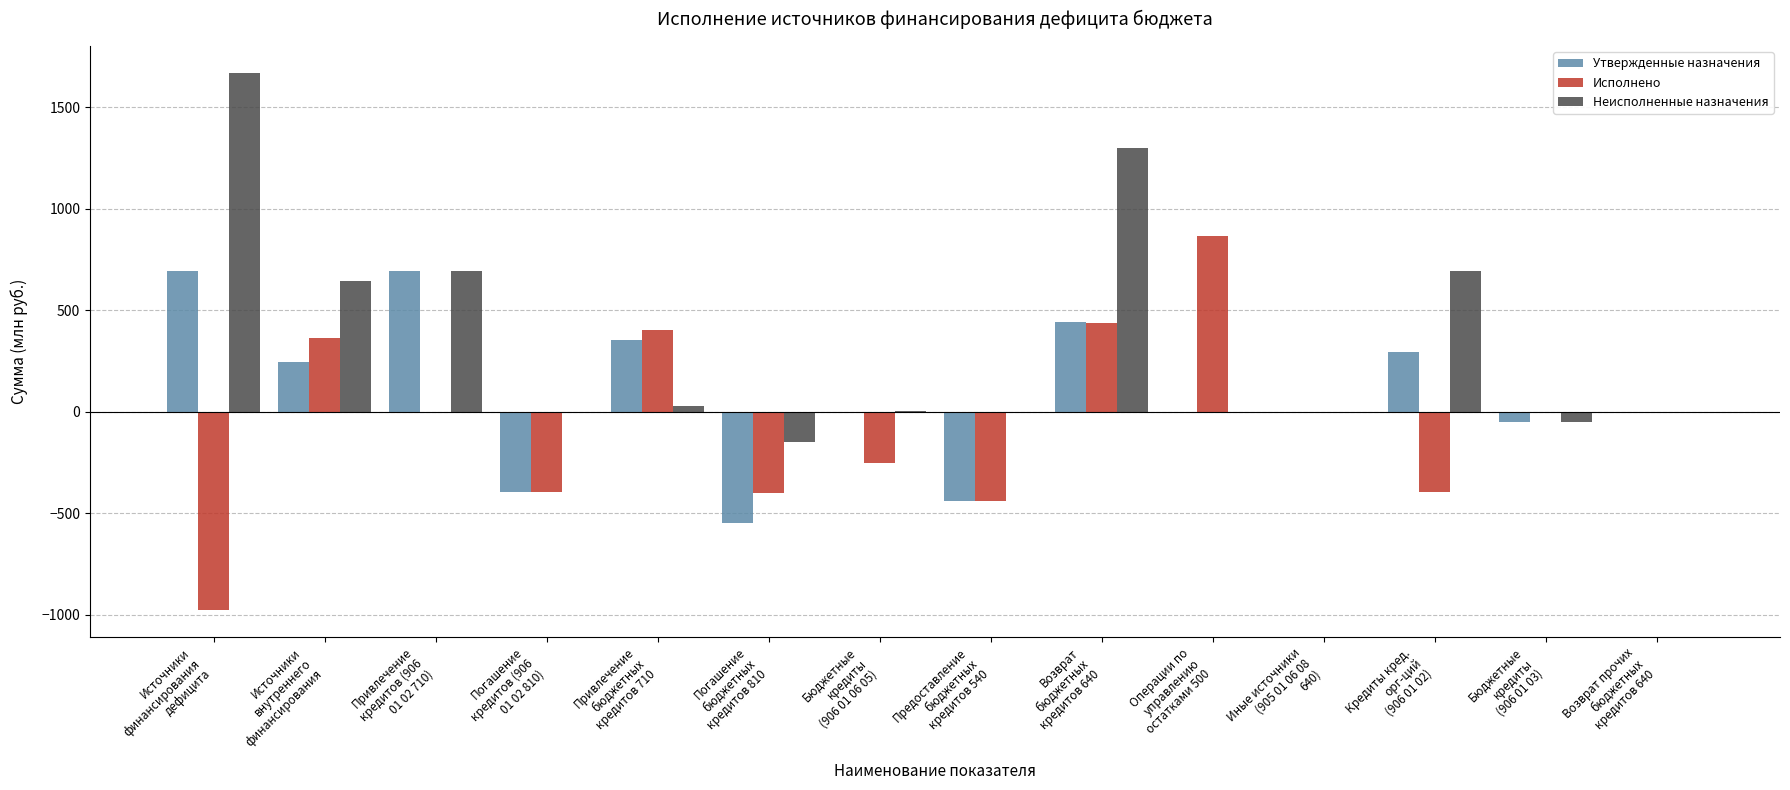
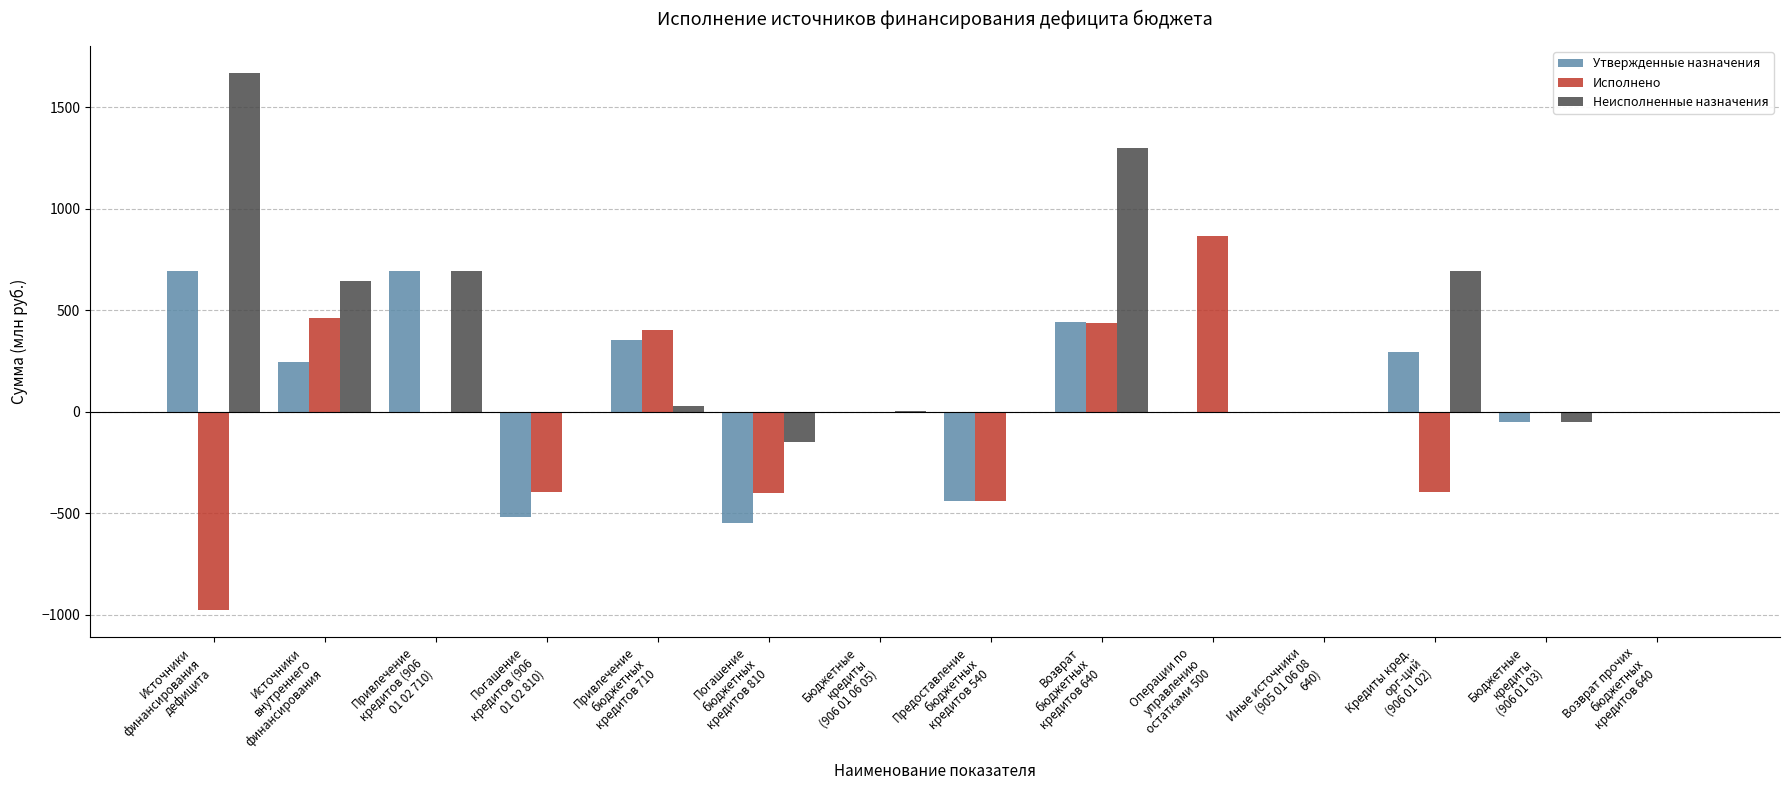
Исполнено, Источники внутреннего финансирования: 360 -> 460
Утвержденные назначения, Погашение кредитов (906 01 02 810): -400 -> -520
Исполнено, Бюджетные кредиты (906 01 06 05): -250 -> 0
